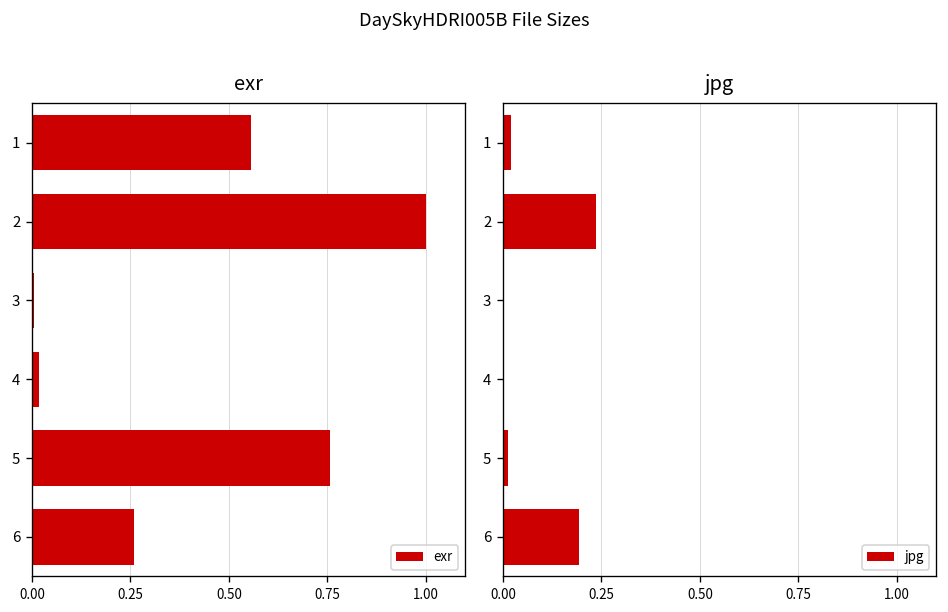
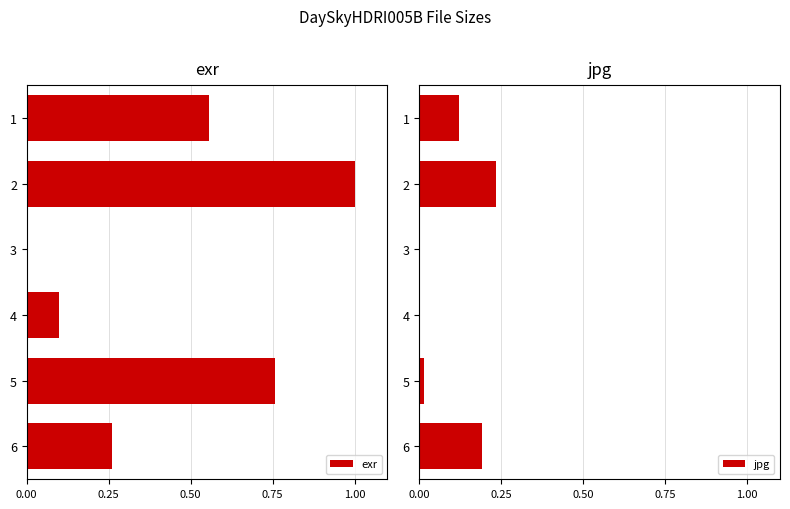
exr, 4: 0.02 -> 0.10
jpg, 1: 0.02 -> 0.12
